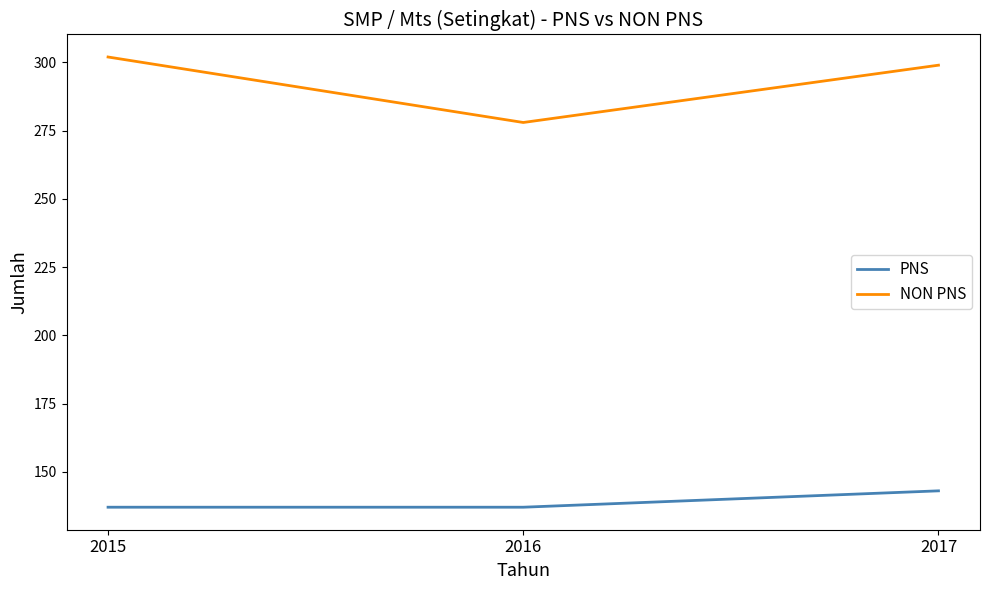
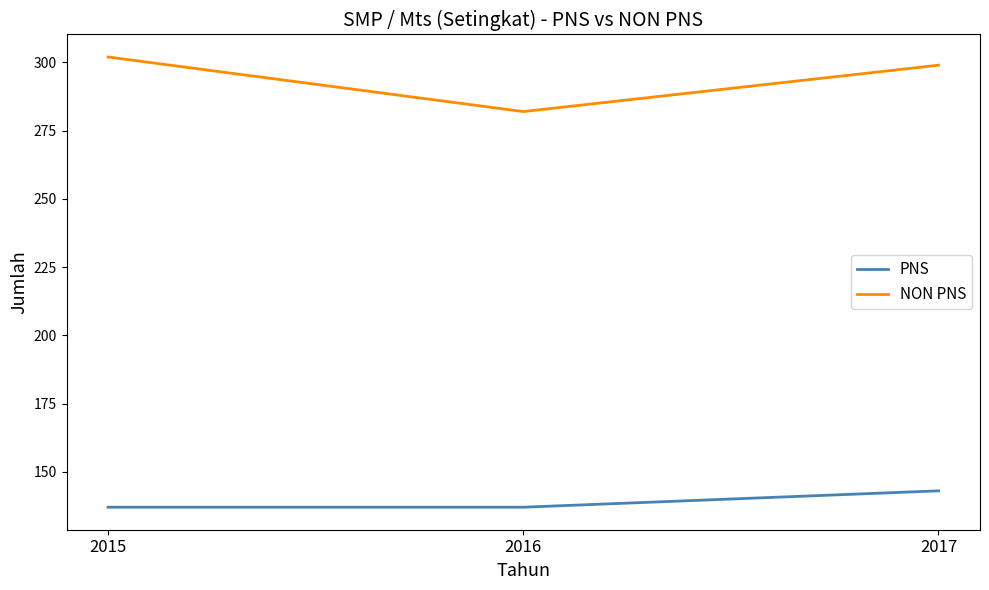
NON PNS, 2016: 278 -> 282
